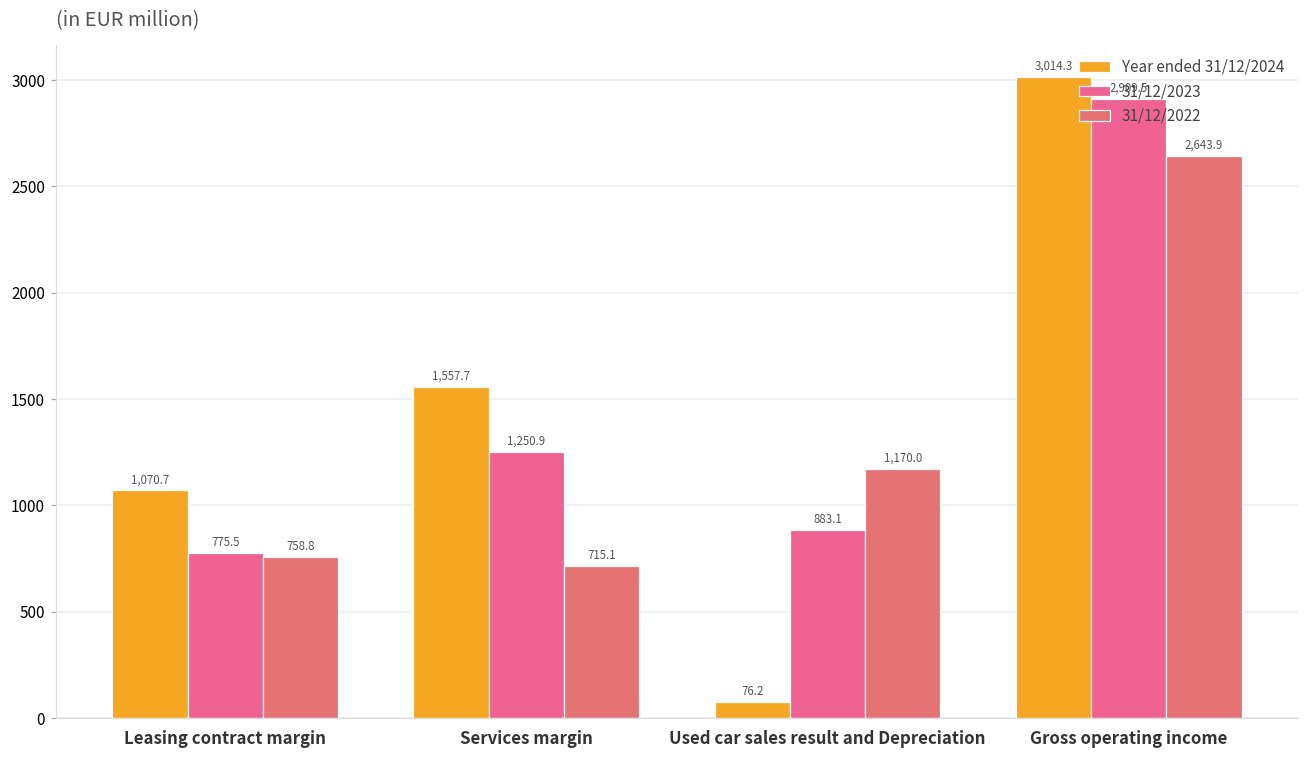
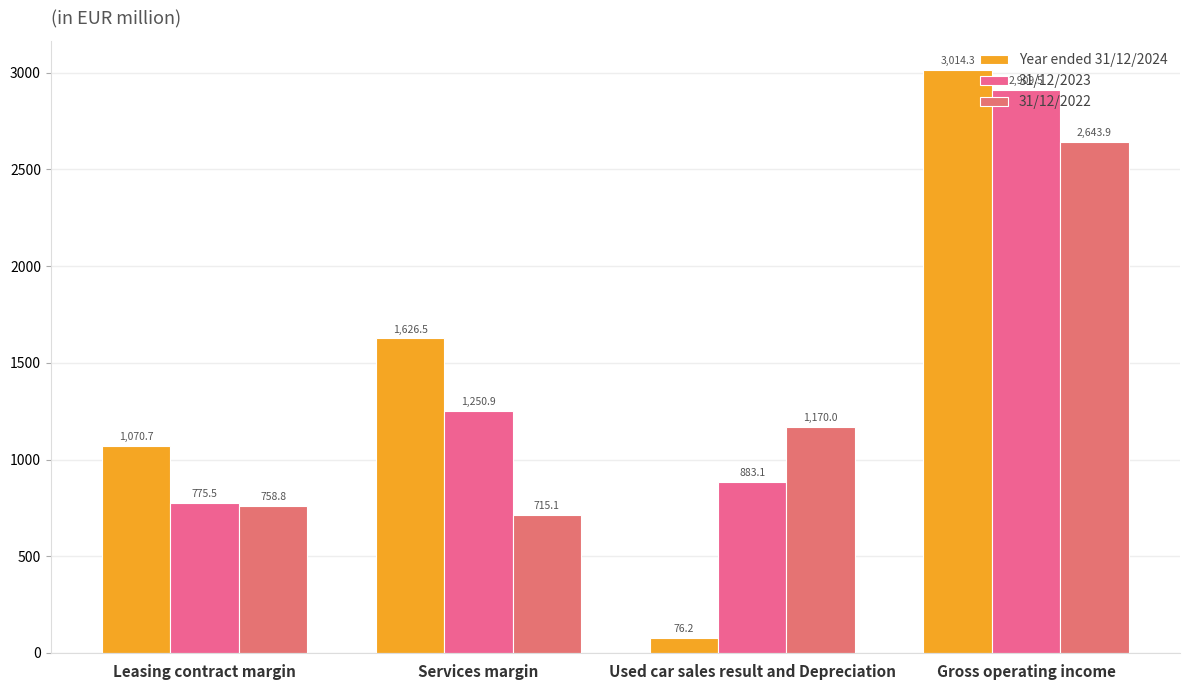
Year ended 31/12/2024, Services margin: 1,557.7 -> 1,626.5
